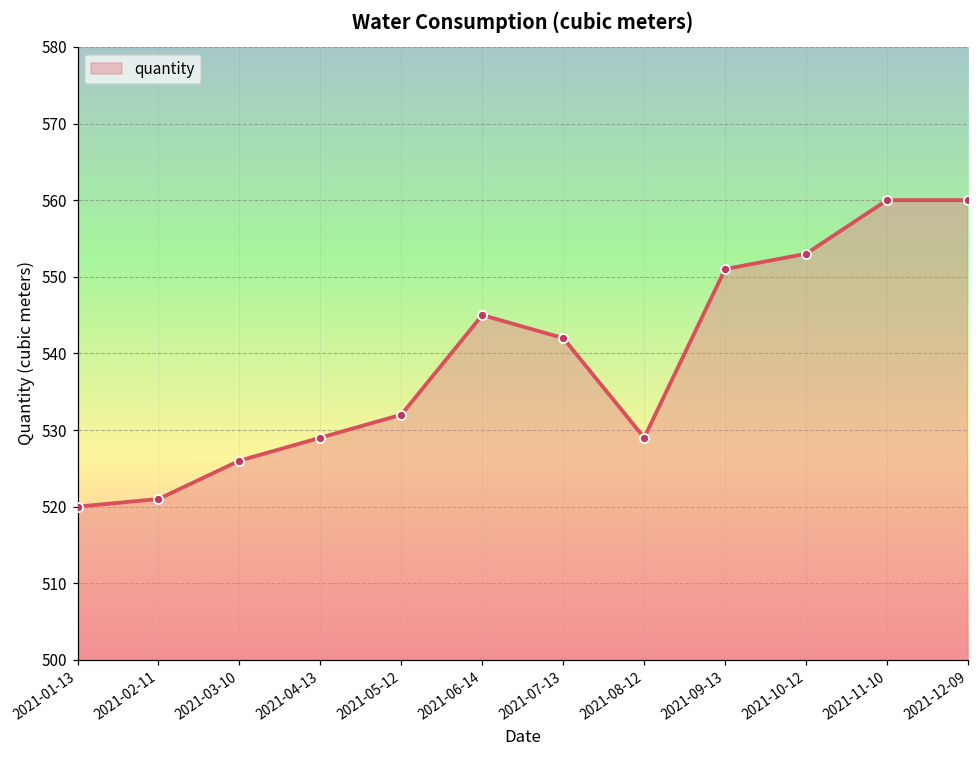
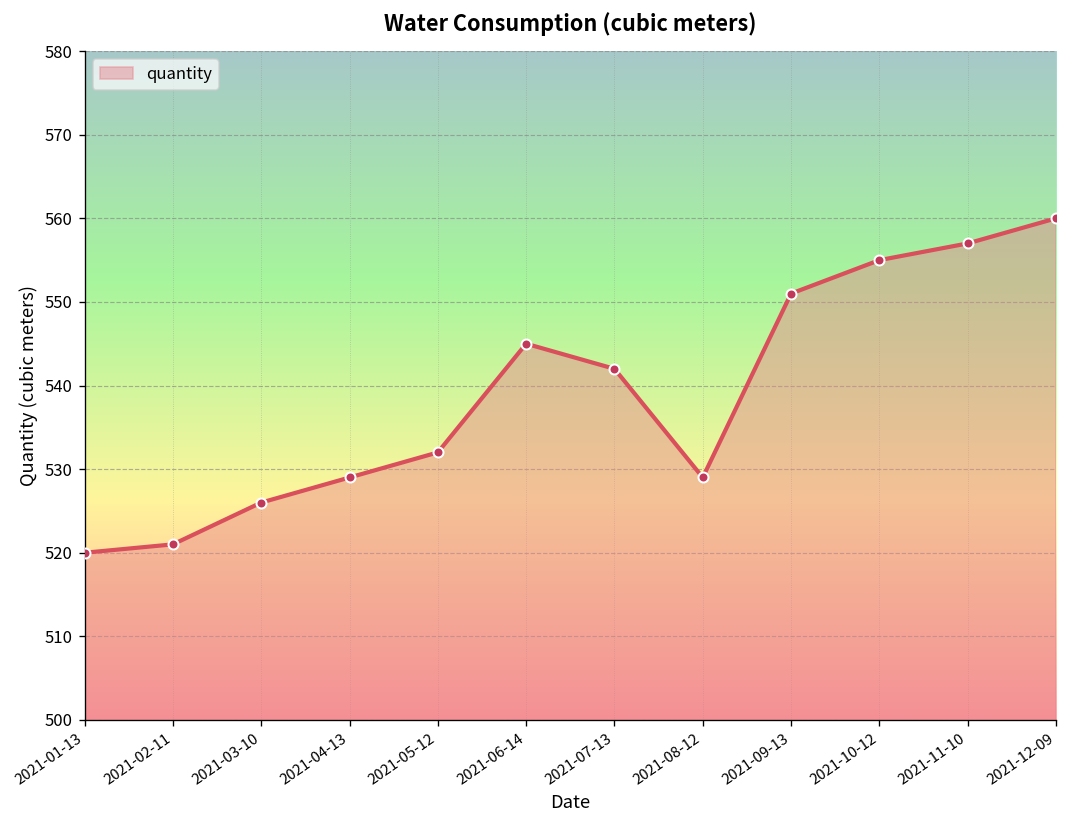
2021-10-12: 553 -> 555
2021-11-10: 560 -> 557
